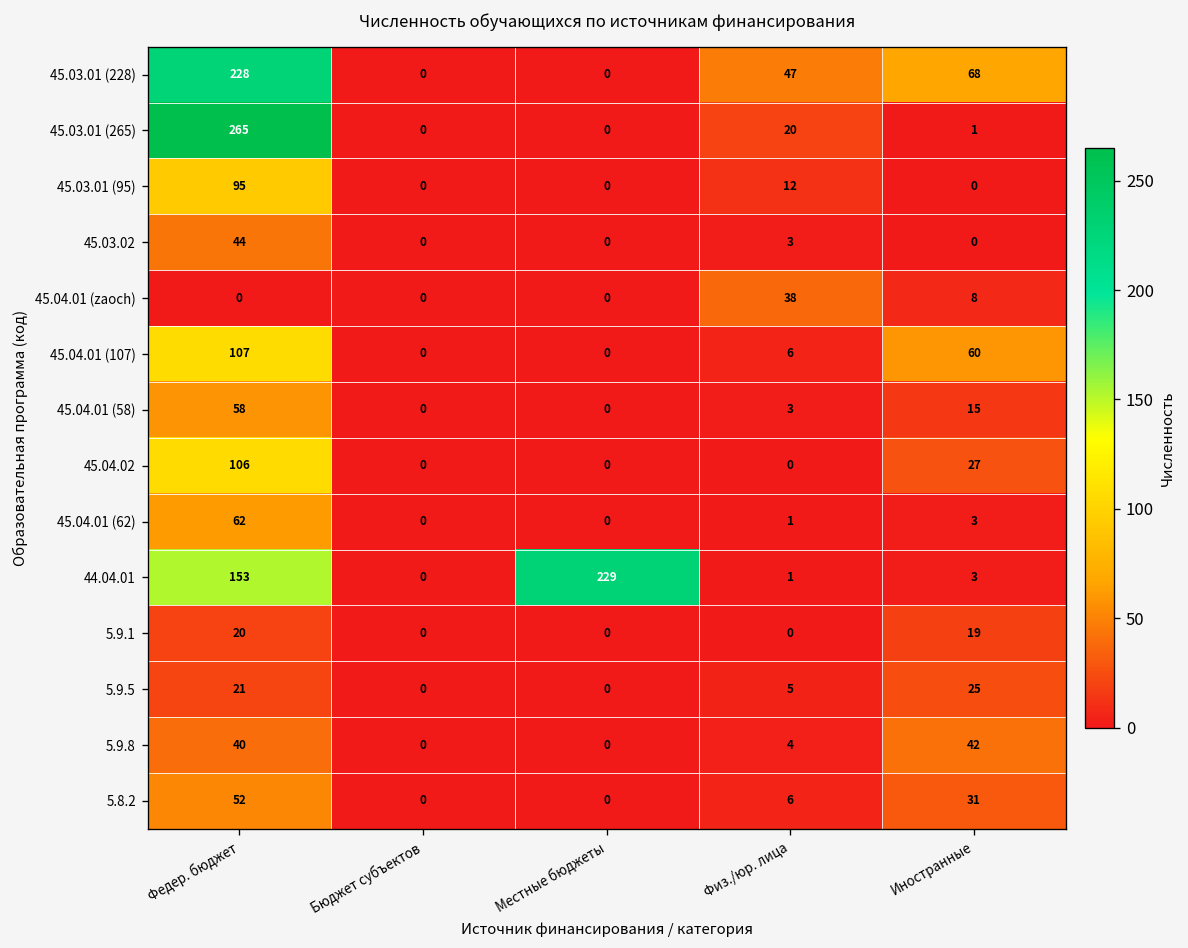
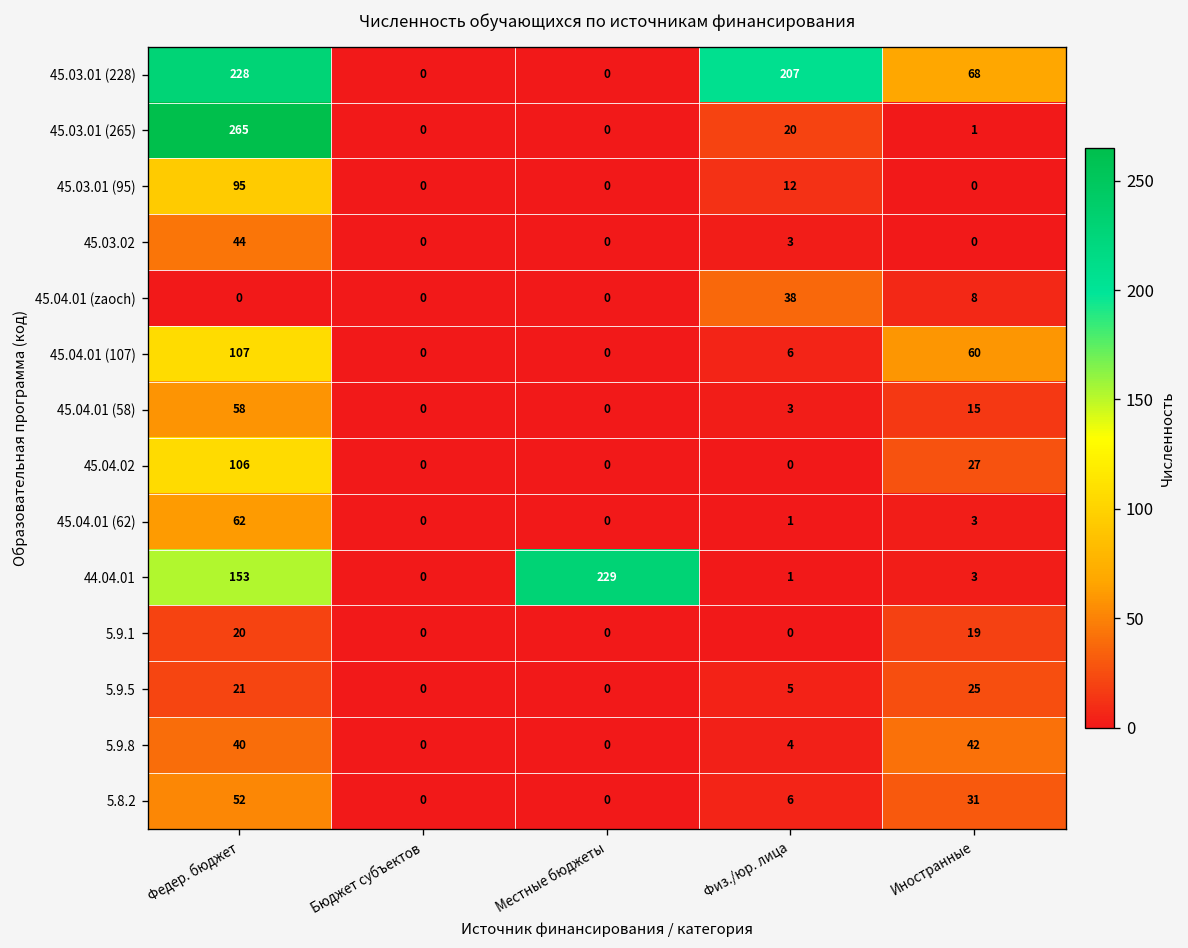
45.03.01 (228), Физ./юр. лица: 47 -> 207
